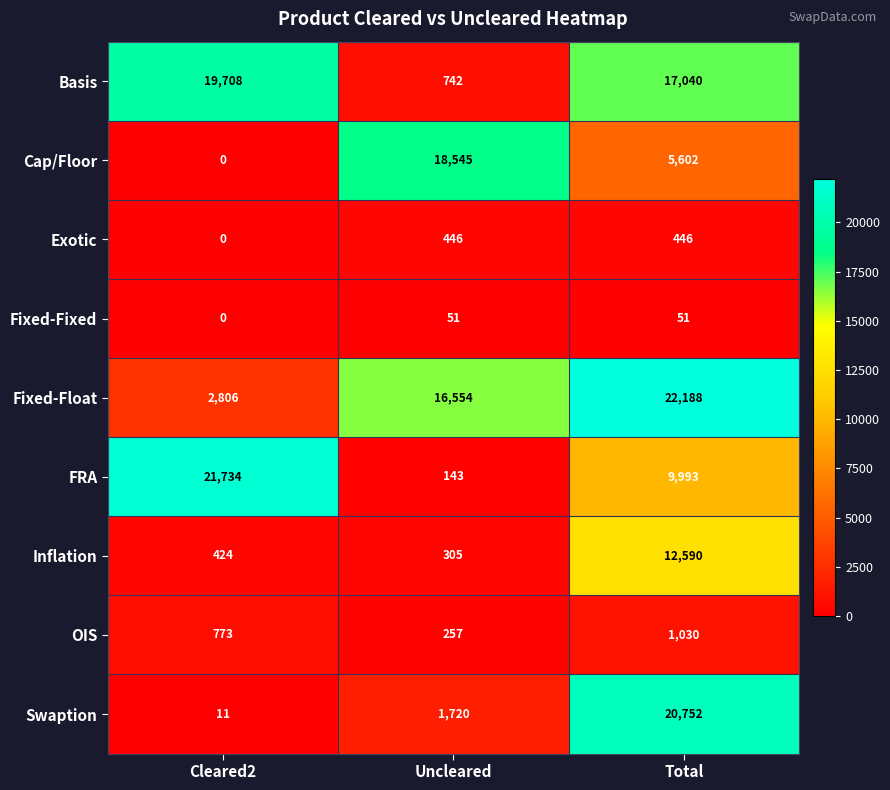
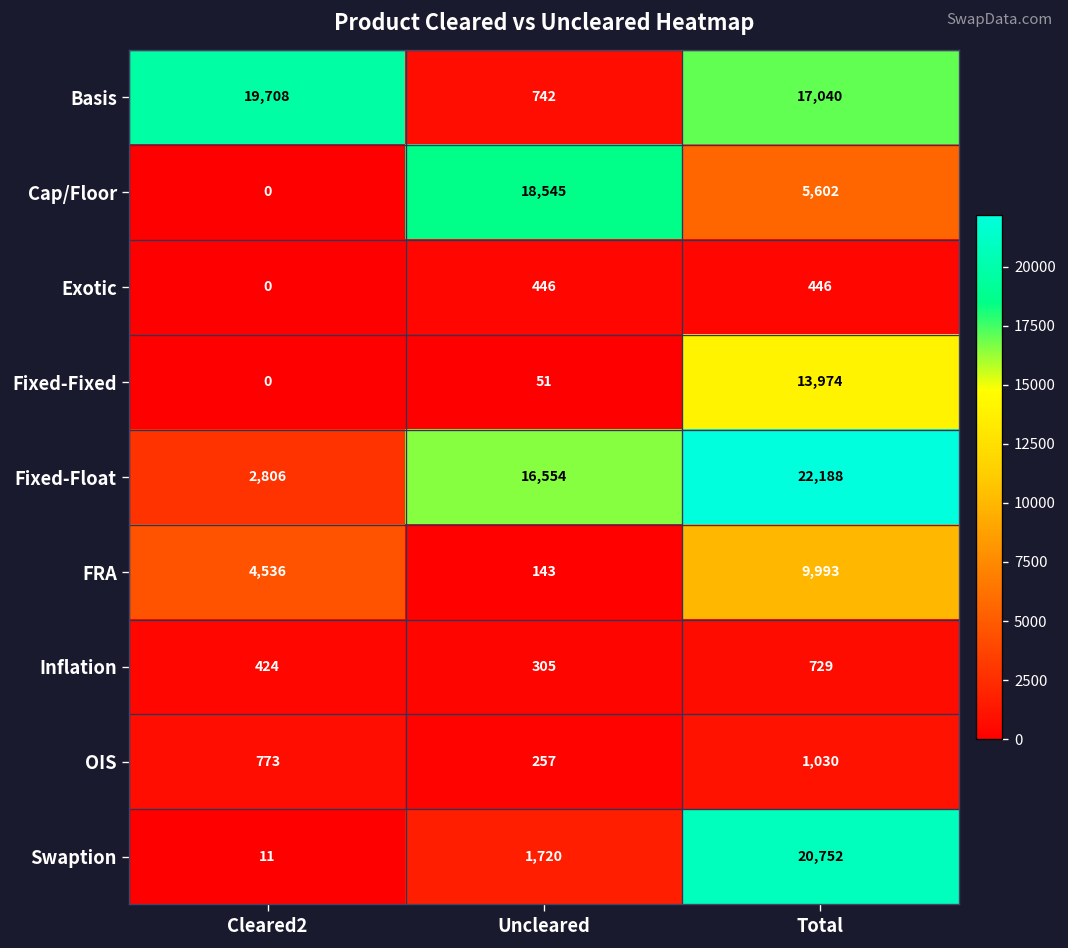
Fixed-Fixed, Total: 51 -> 13,974
FRA, Cleared2: 21,734 -> 4,536
Inflation, Total: 12,590 -> 729
